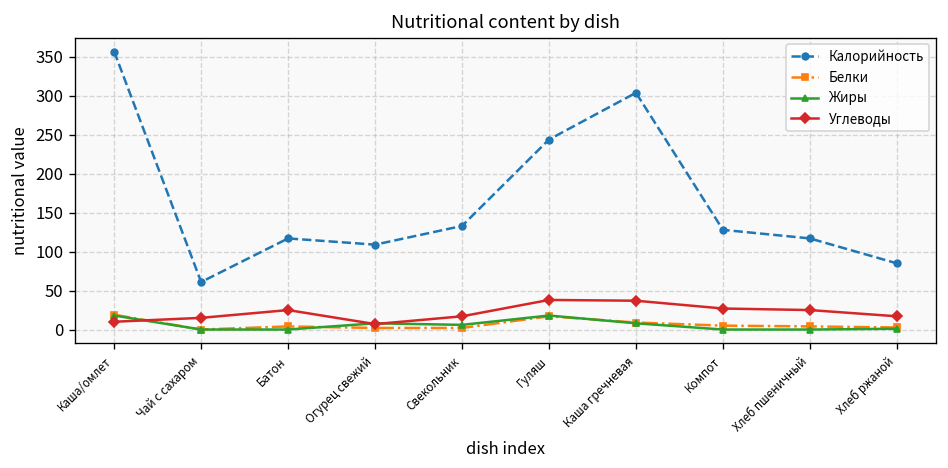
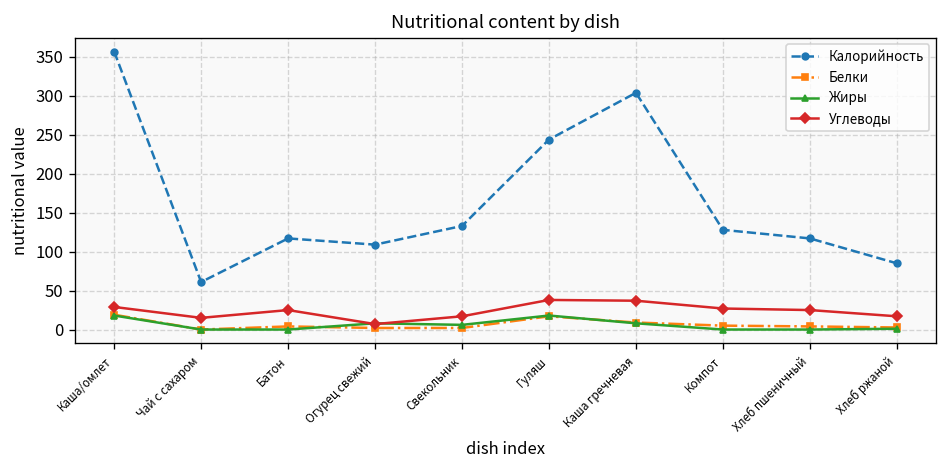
Углеводы, Каша/омлет: 10 -> 30
